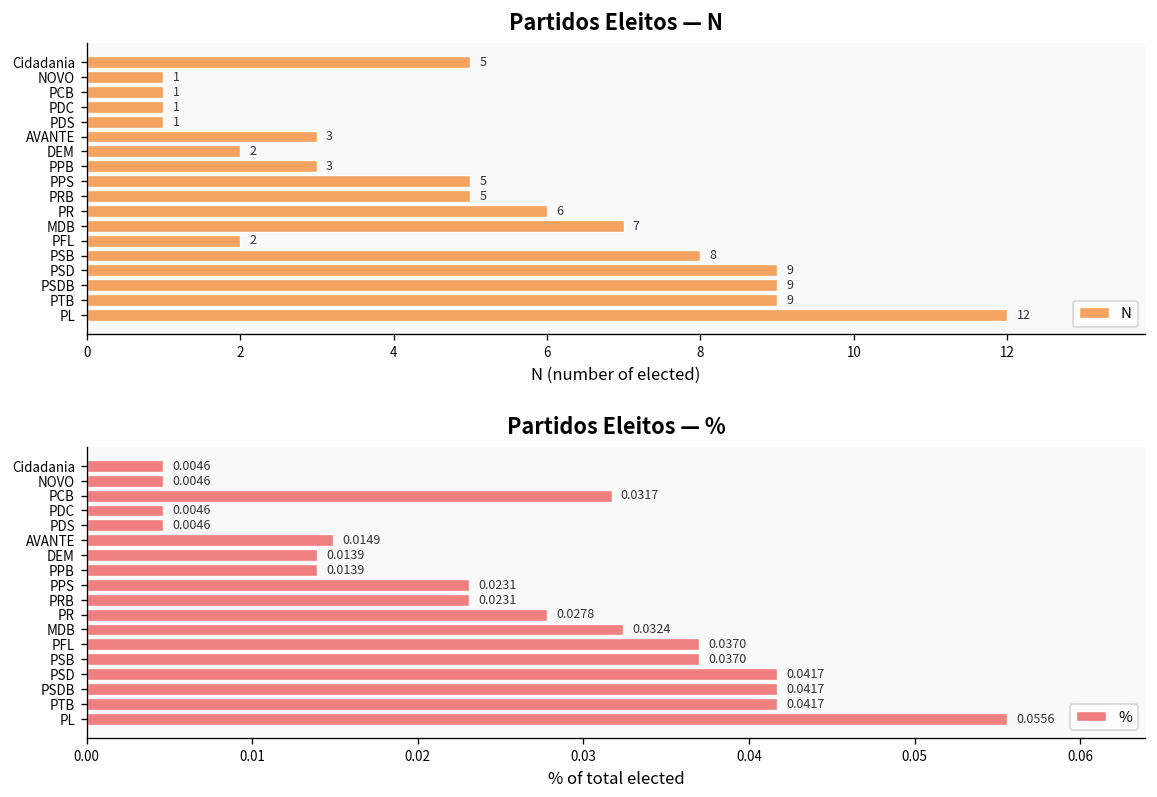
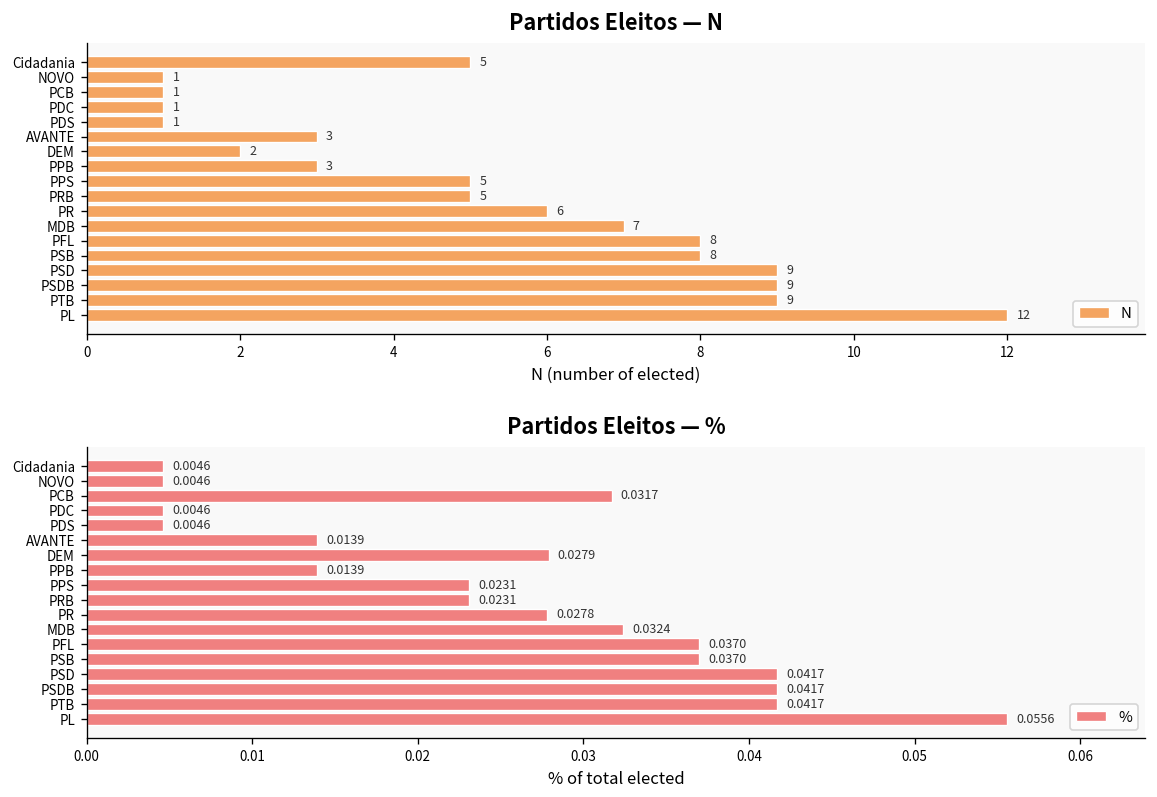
Partidos Eleitos — N, PFL: 2 -> 8
Partidos Eleitos — %, AVANTE: 0.0149 -> 0.0139
Partidos Eleitos — %, DEM: 0.0139 -> 0.0279
